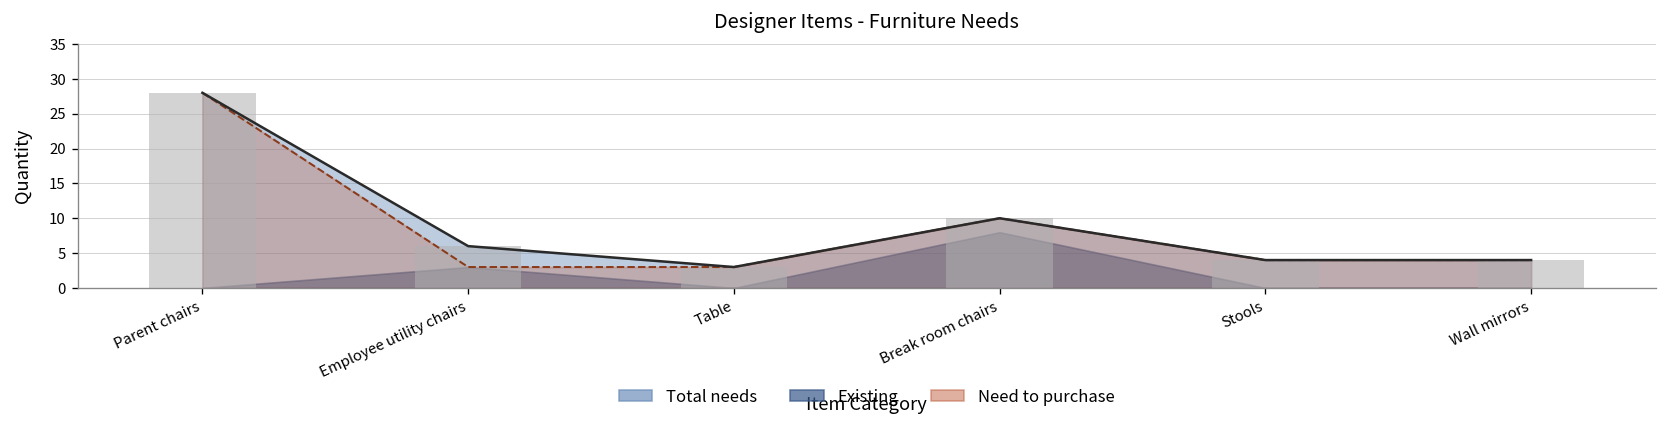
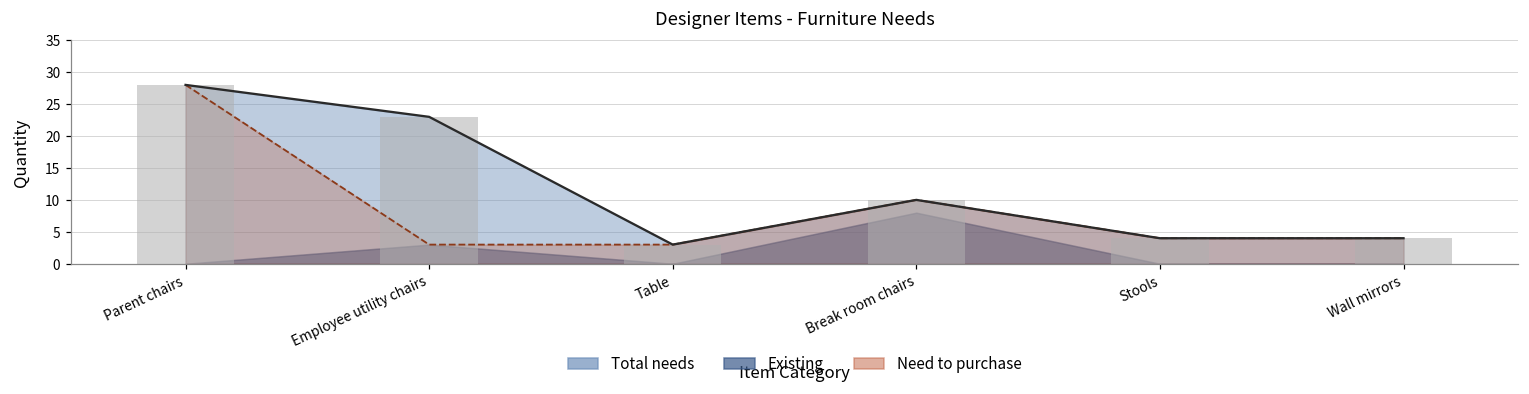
Total needs, Employee utility chairs: 6 -> 23
